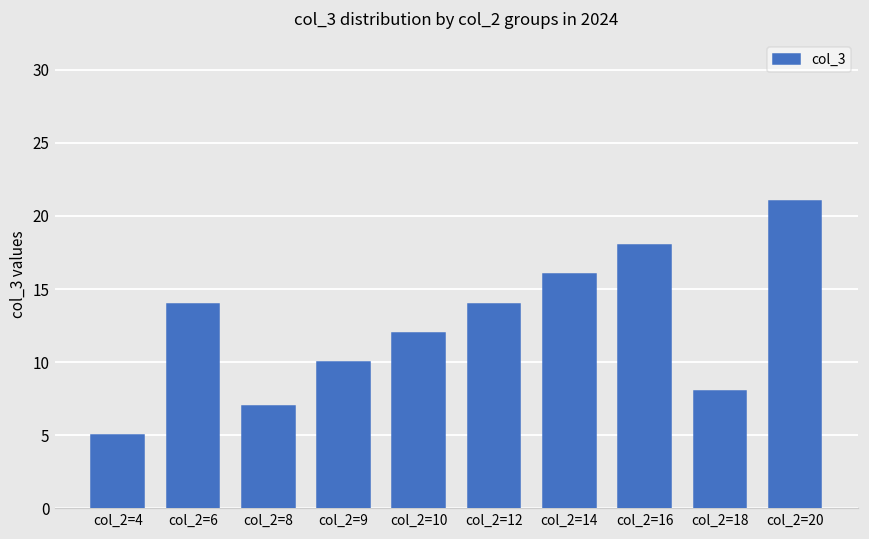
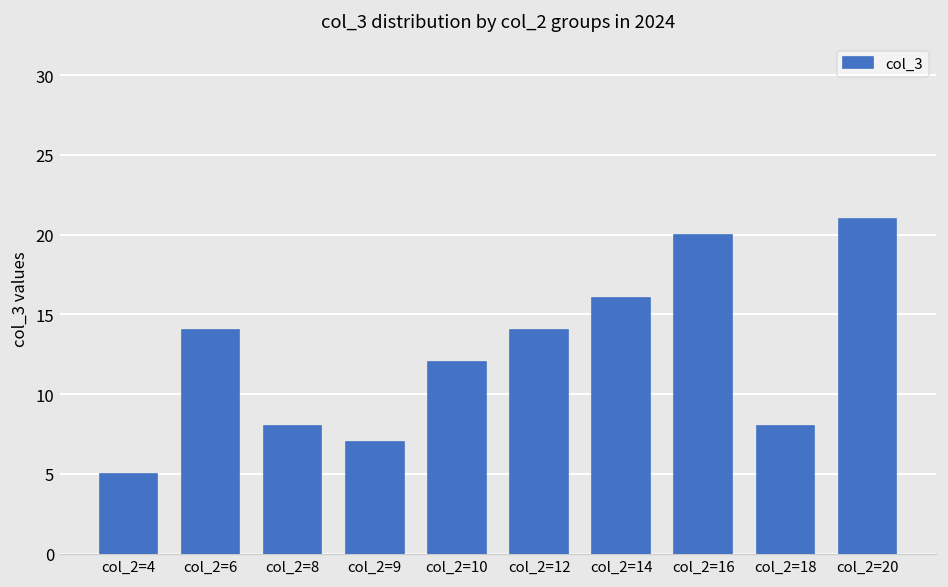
col_2=8: 7 -> 8
col_2=9: 10 -> 7
col_2=16: 18 -> 20
